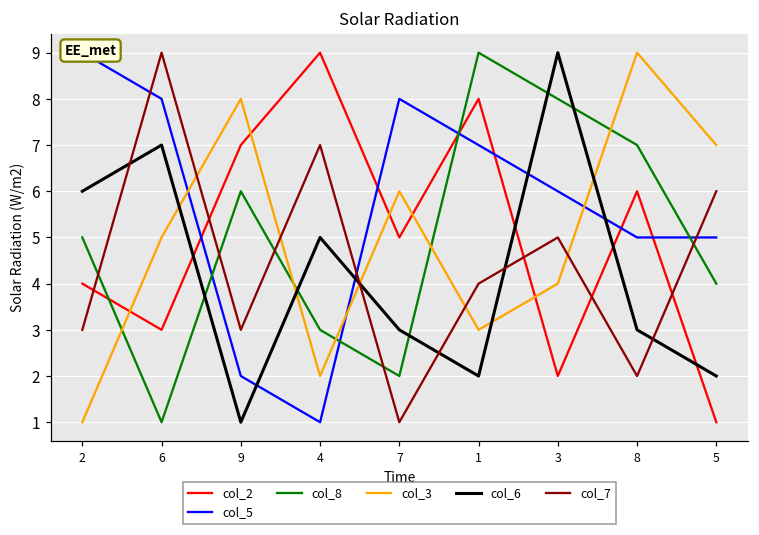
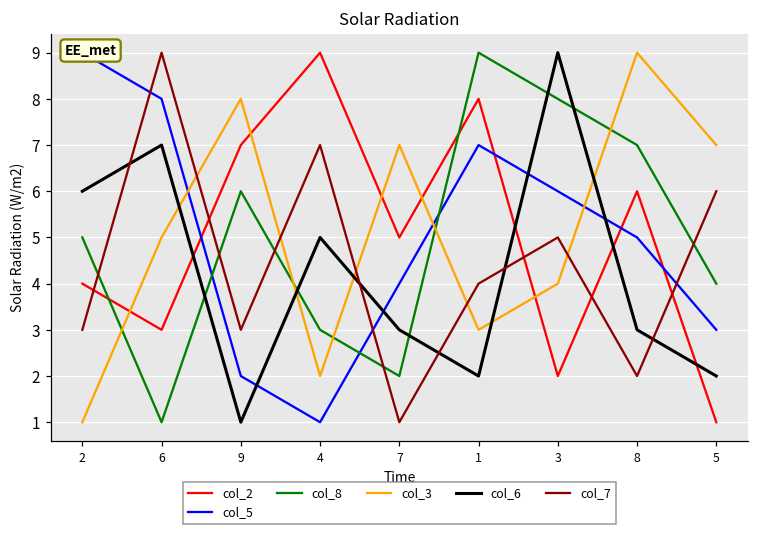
col_5, 7: 8 -> 4
col_3, 7: 6 -> 7
col_5, 5: 5 -> 3
